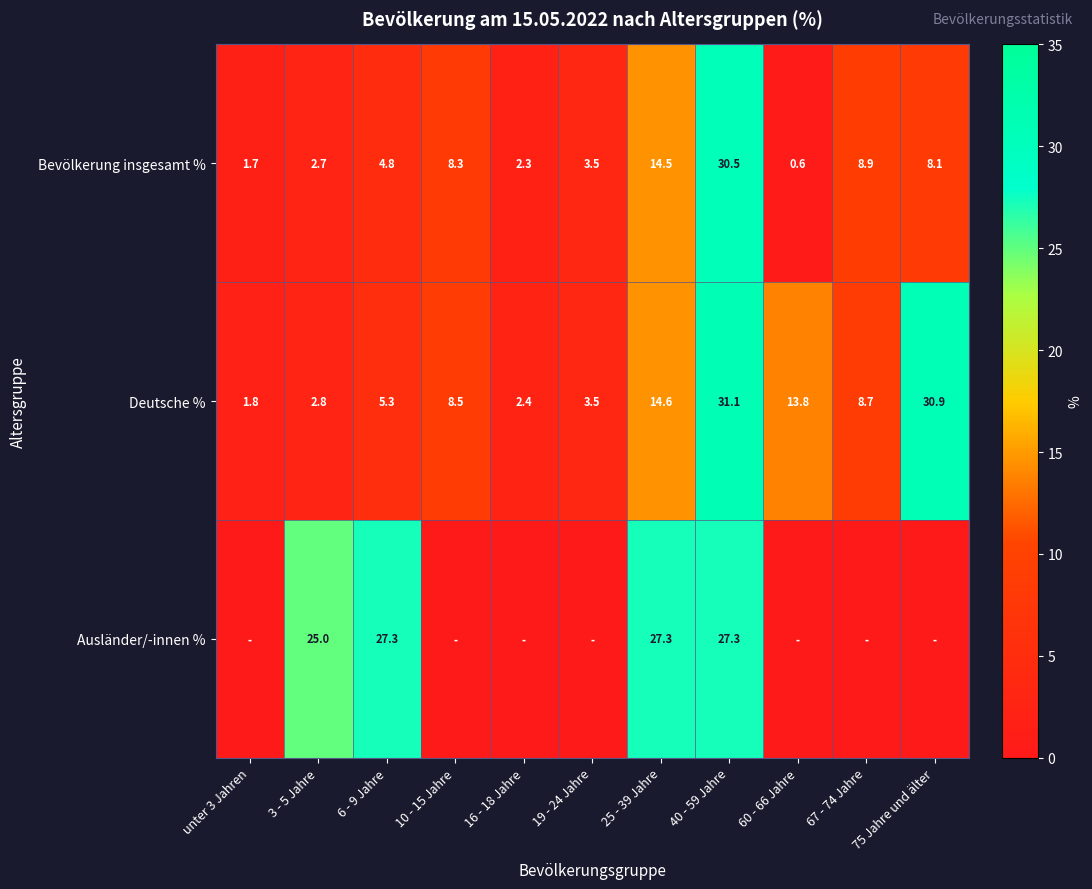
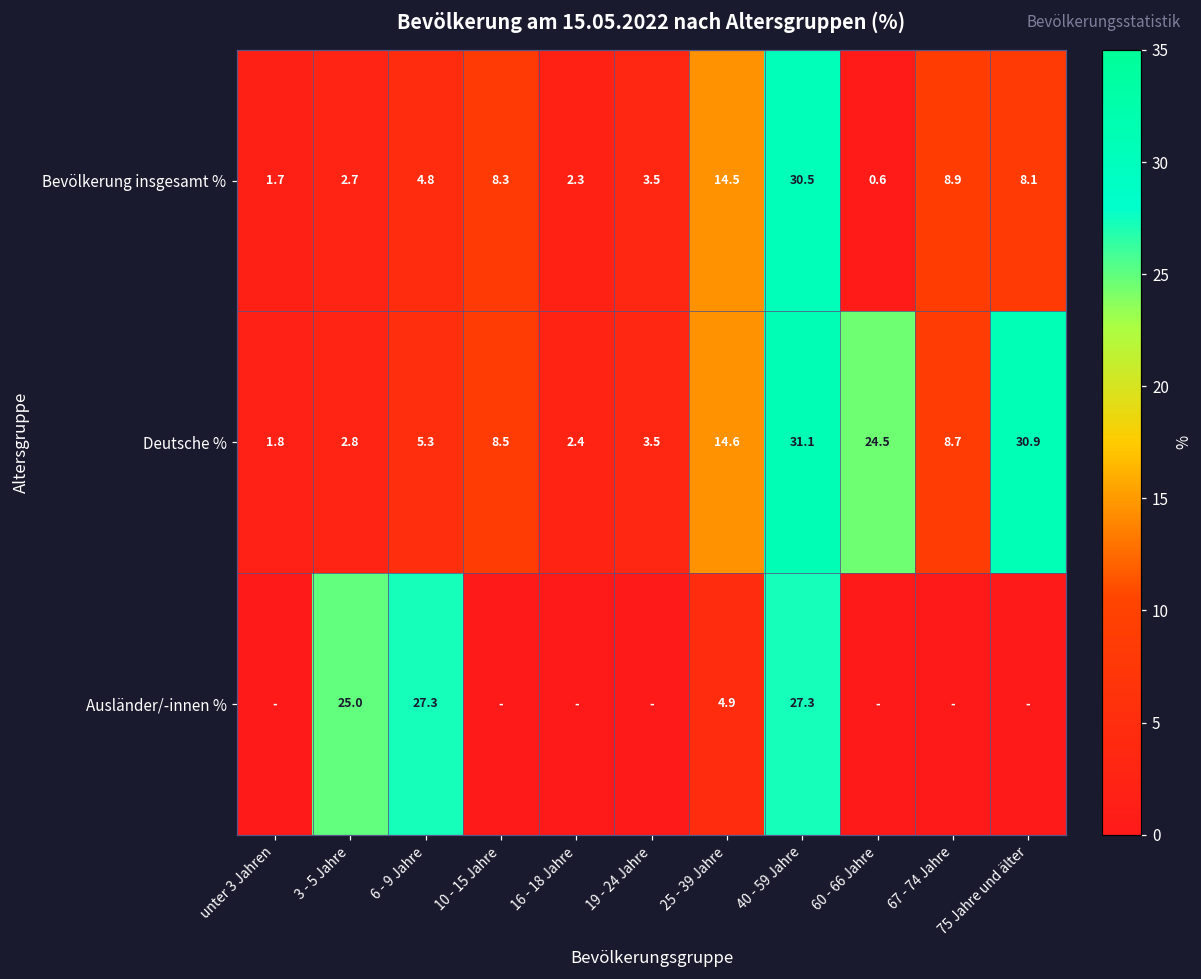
Deutsche %, 60 - 66 Jahre: 13.8 -> 24.5
Ausländer/-innen %, 25 - 39 Jahre: 27.3 -> 4.9
